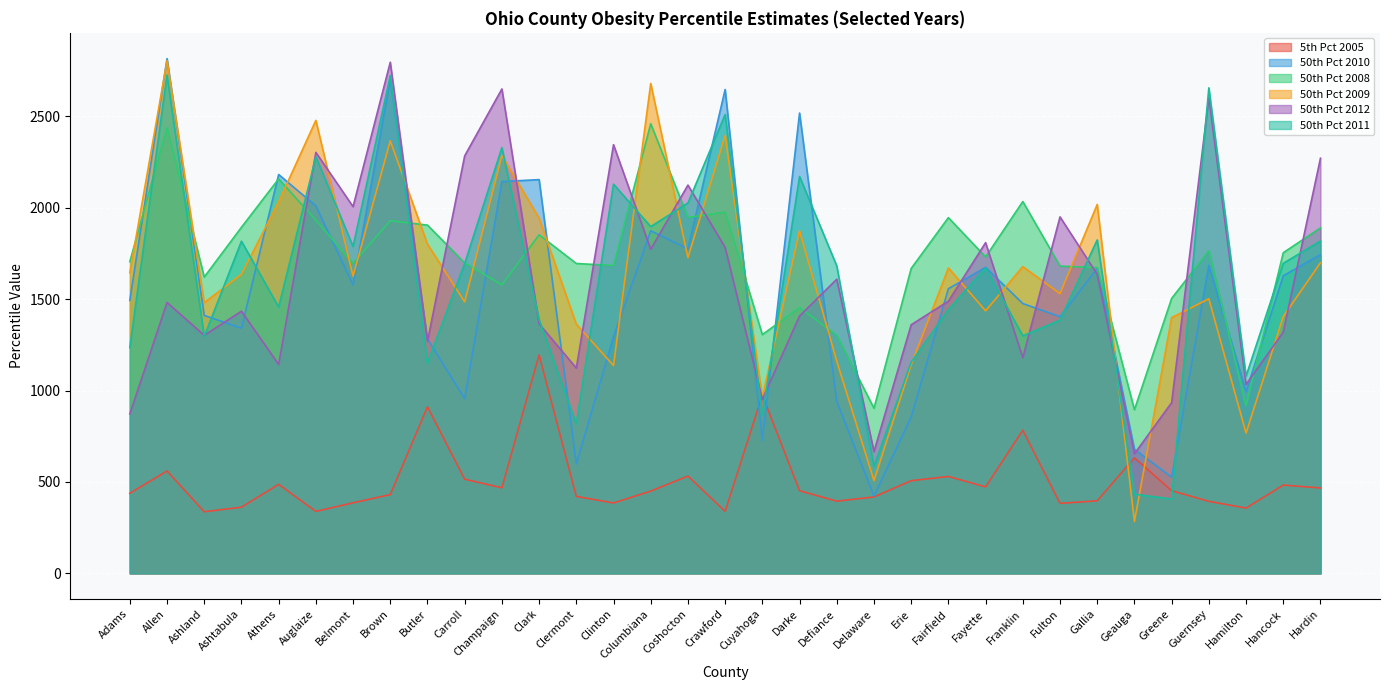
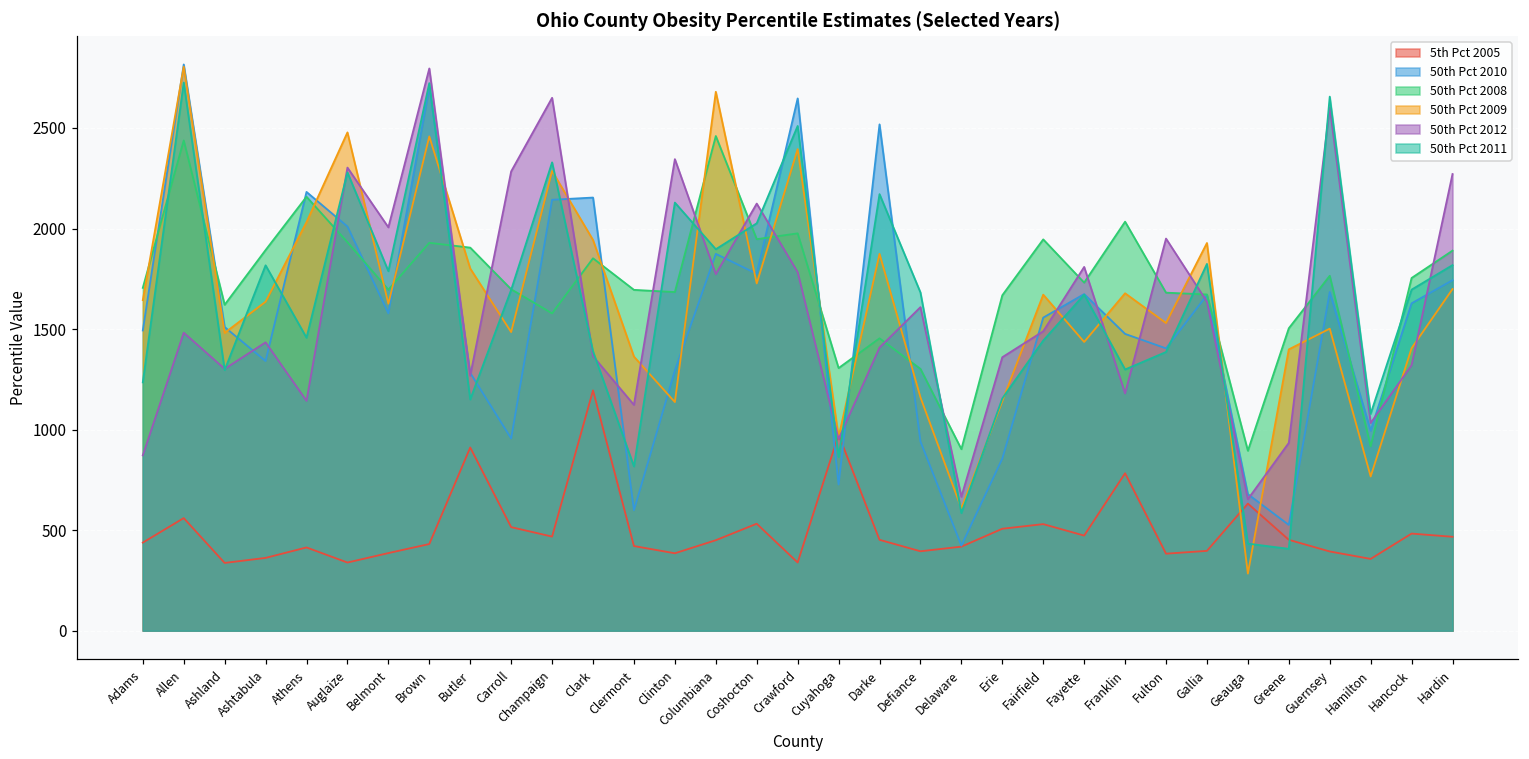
50th Pct 2010, Ashland: 1410 -> 1510
5th Pct 2005, Athens: 490 -> 410
50th Pct 2009, Brown: 2370 -> 2460
50th Pct 2009, Delaware: 510 -> 610
50th Pct 2009, Gallia: 2020 -> 1930
